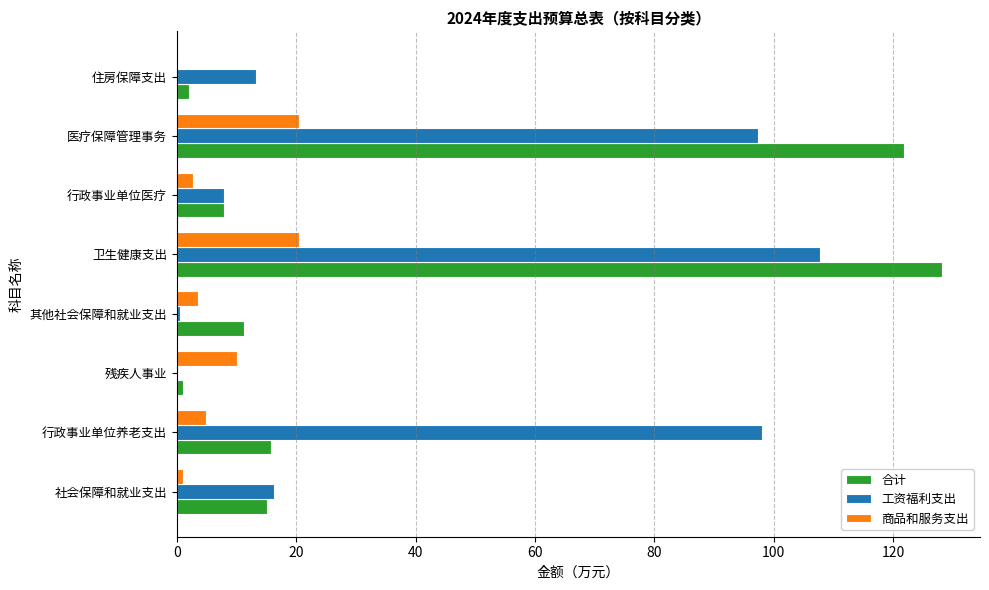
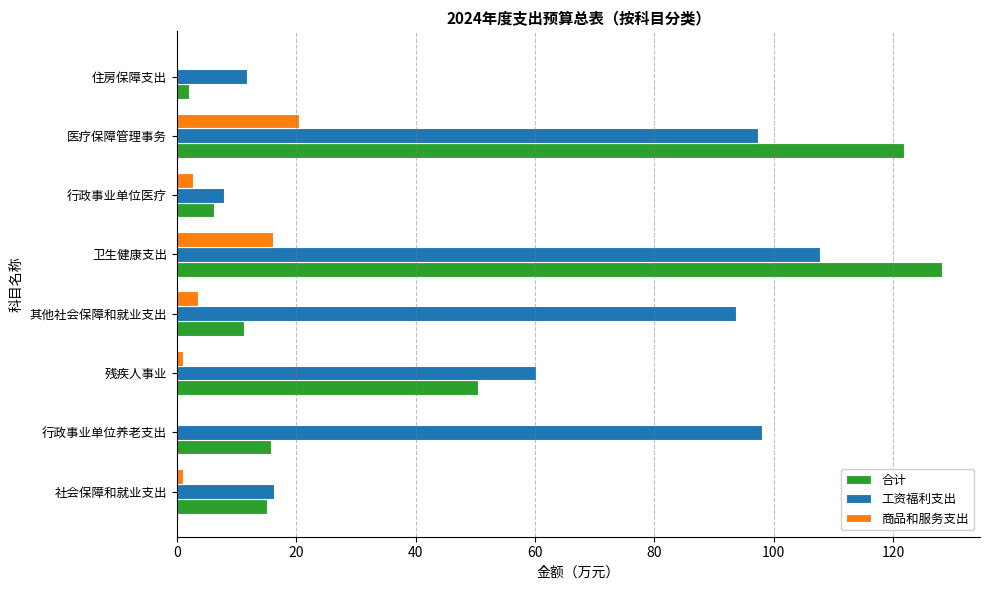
工资福利支出, 住房保障支出: 13 -> 12
合计, 行政事业单位医疗: 8 -> 6
商品和服务支出, 卫生健康支出: 20 -> 16
工资福利支出, 其他社会保障和就业支出: 1 -> 94
商品和服务支出, 残疾人事业: 10 -> 1
工资福利支出, 残疾人事业: 0 -> 60
合计, 残疾人事业: 1 -> 50
商品和服务支出, 行政事业单位养老支出: 5 -> 0
